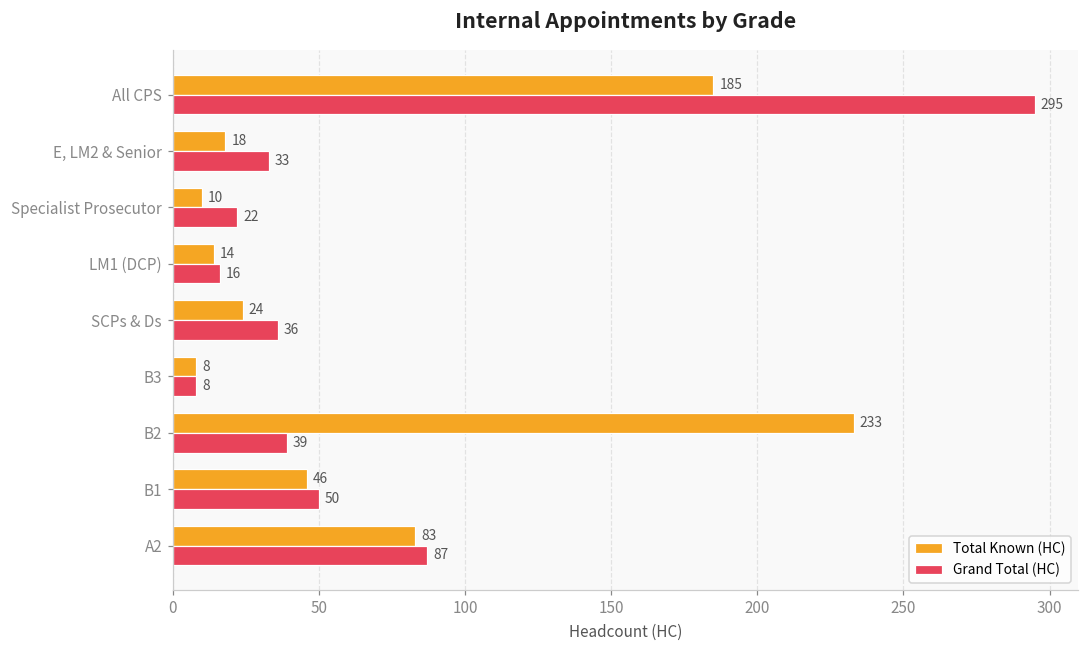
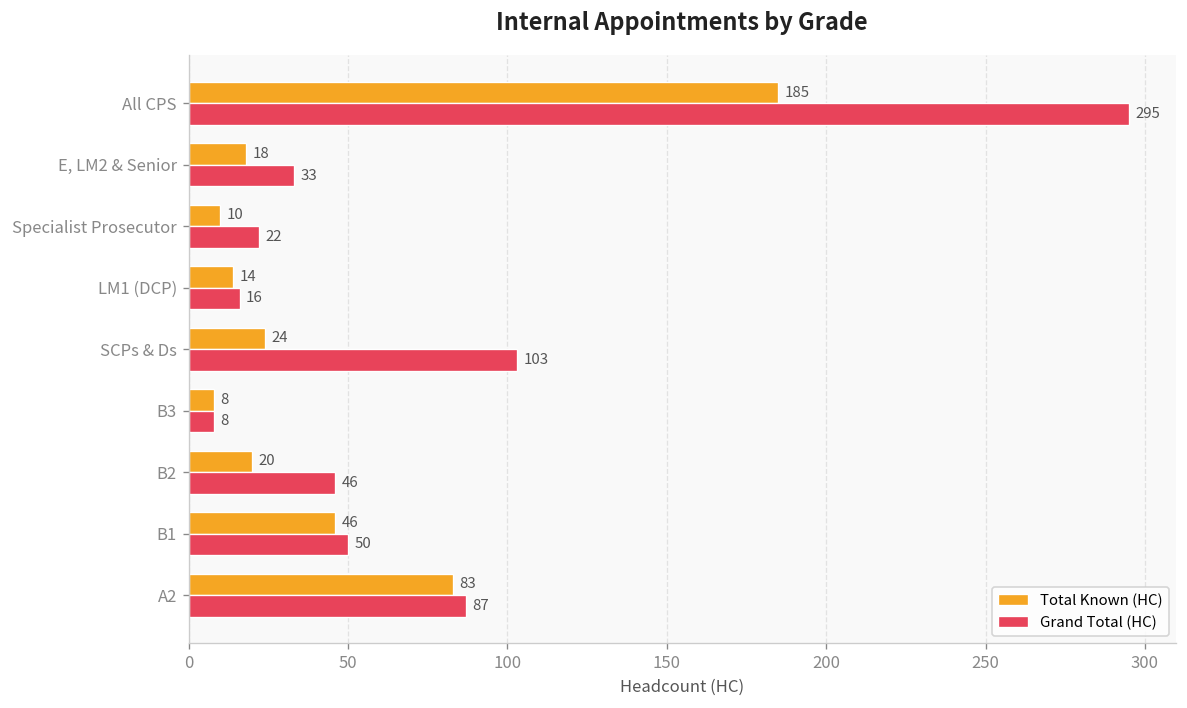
Grand Total (HC), SCPs & Ds: 36 -> 103
Total Known (HC), B2: 233 -> 20
Grand Total (HC), B2: 39 -> 46
